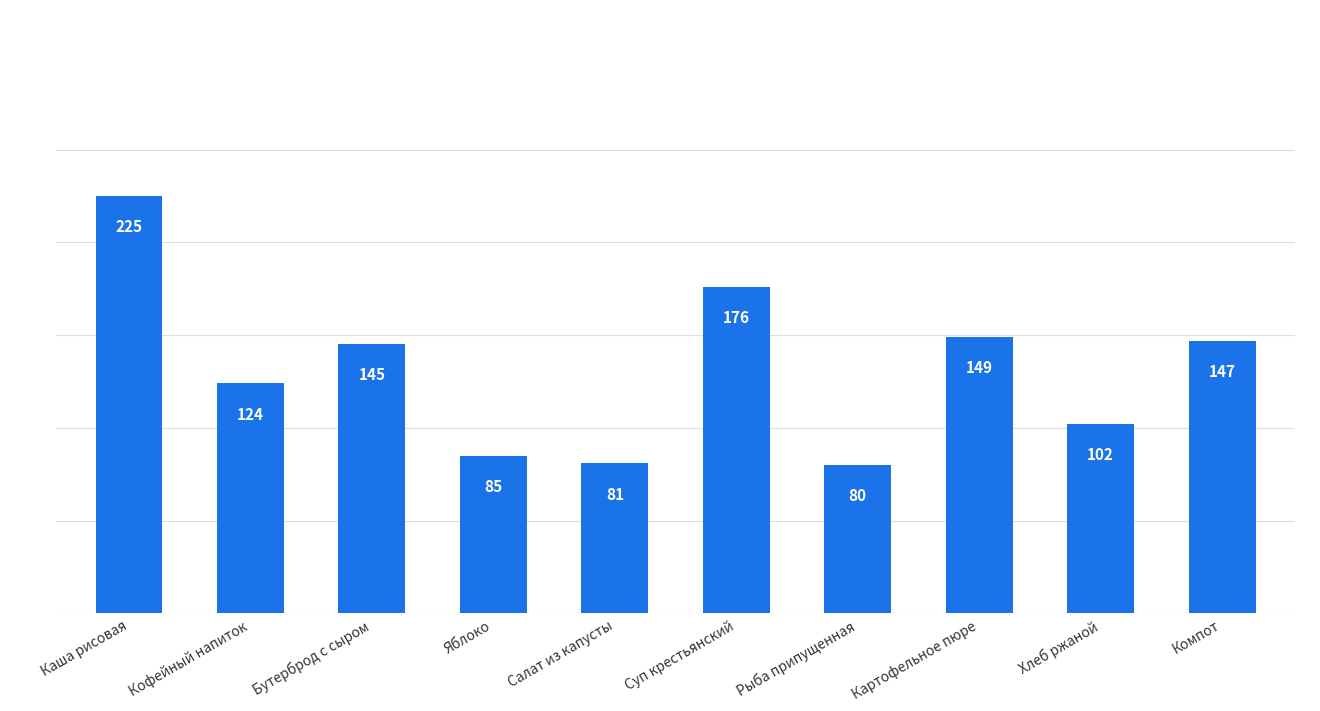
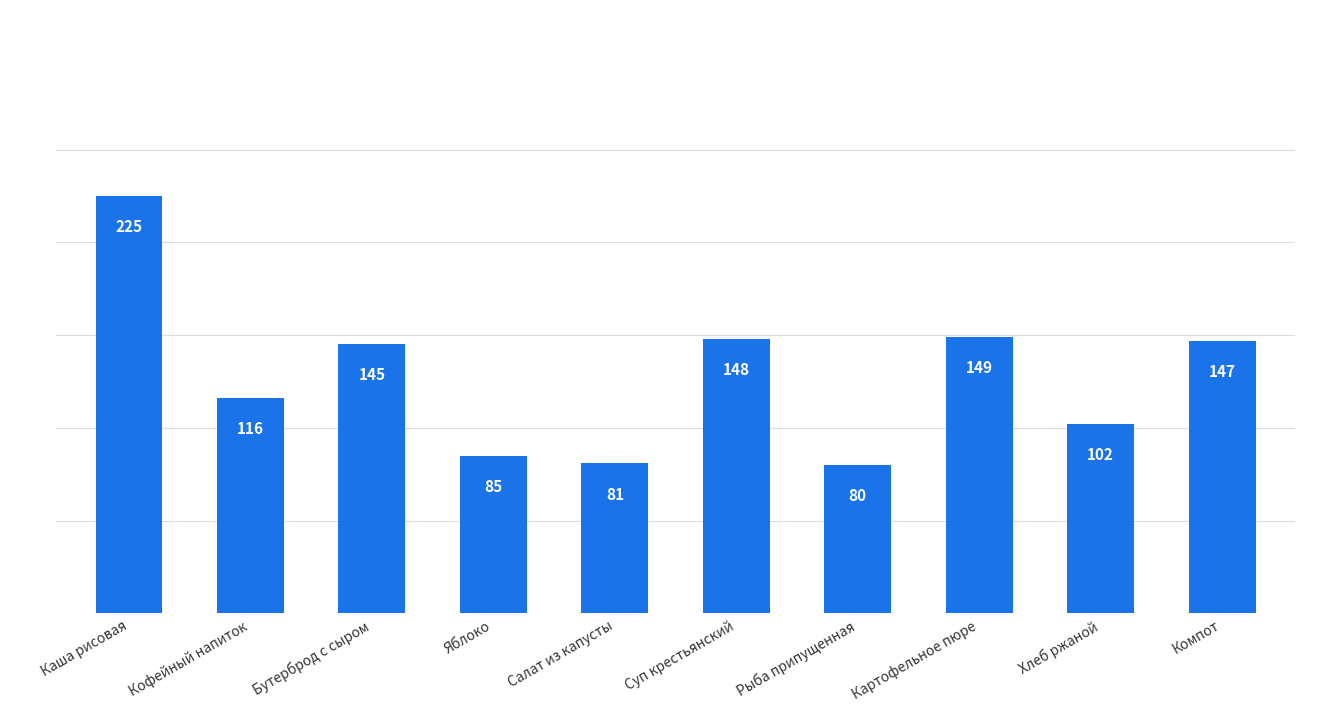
Кофейный напиток: 124 -> 116
Суп крестьянский: 176 -> 148
